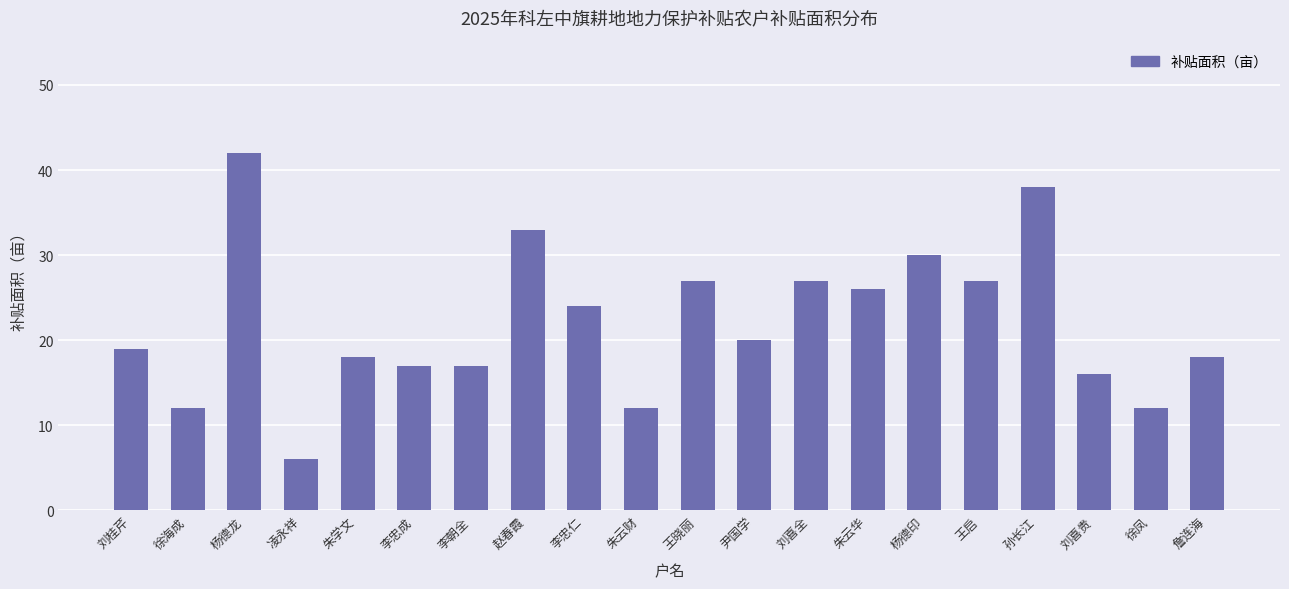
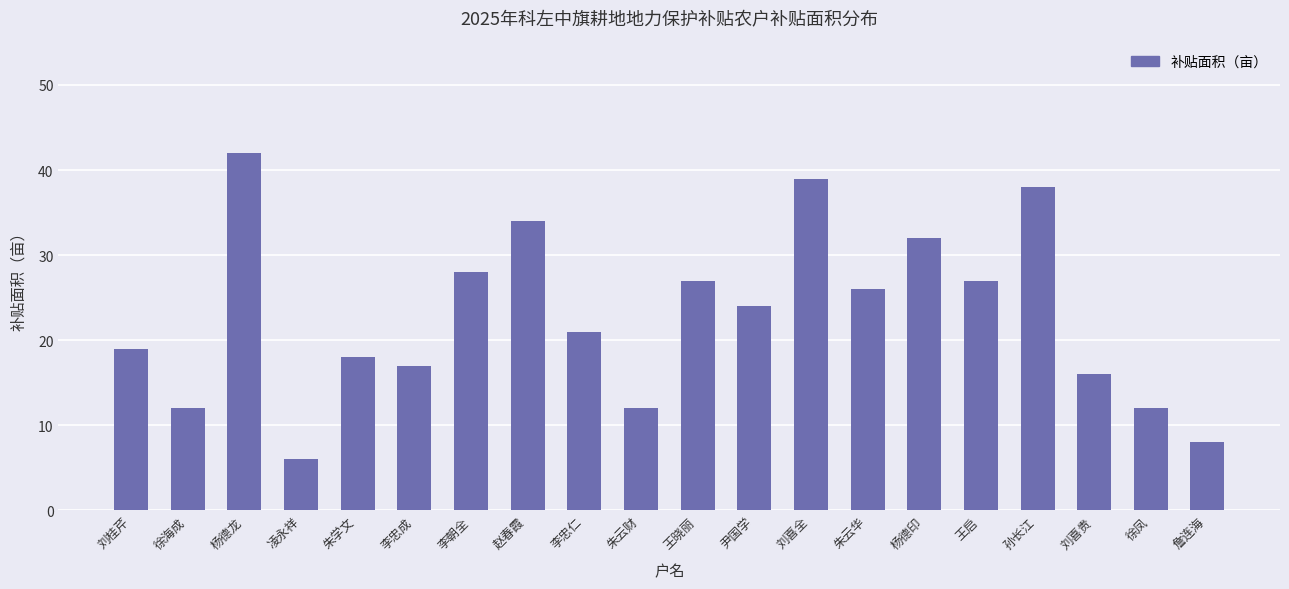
李朝全: 17 -> 28
赵春霞: 33 -> 34
李忠仁: 24 -> 21
尹国学: 20 -> 24
刘喜全: 27 -> 39
杨德印: 30 -> 32
詹连海: 18 -> 8
